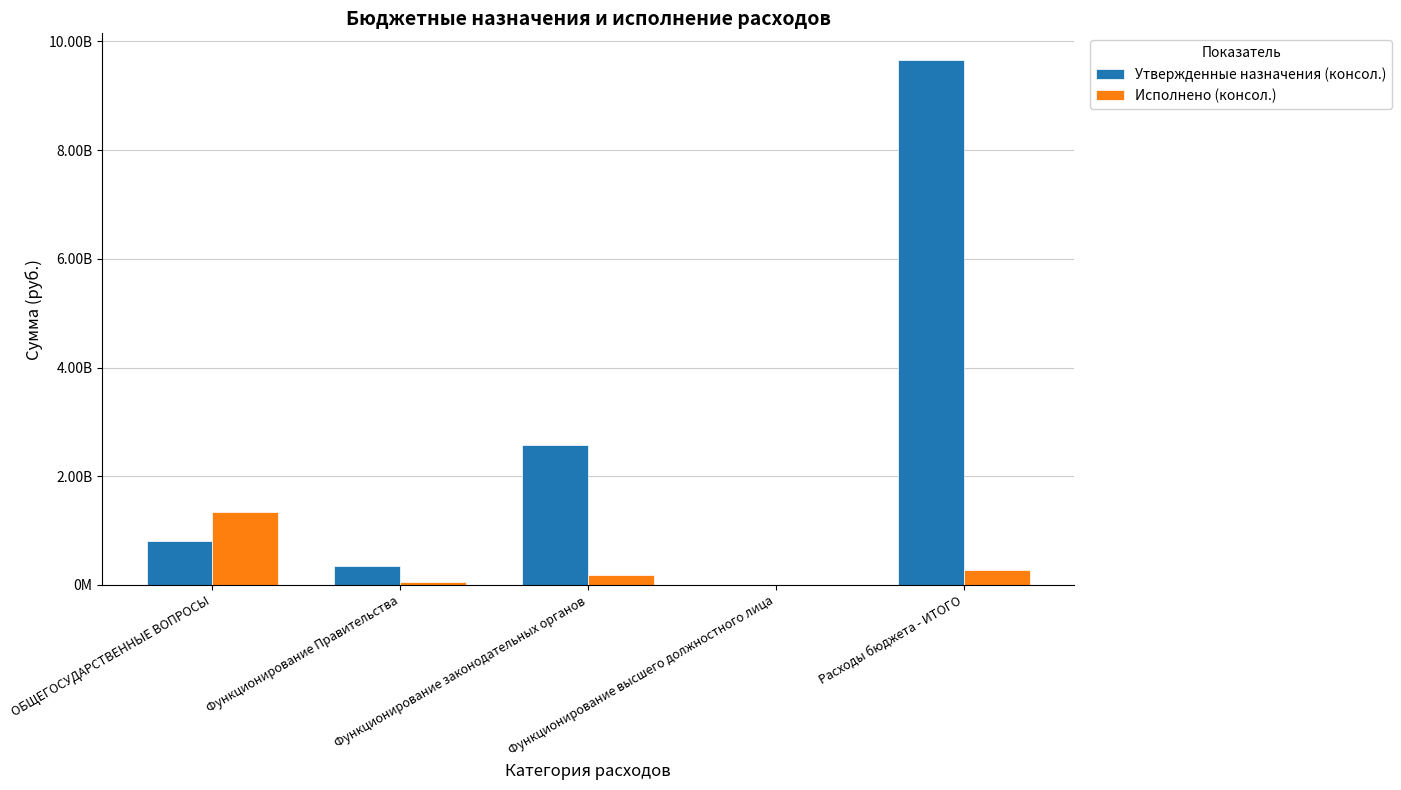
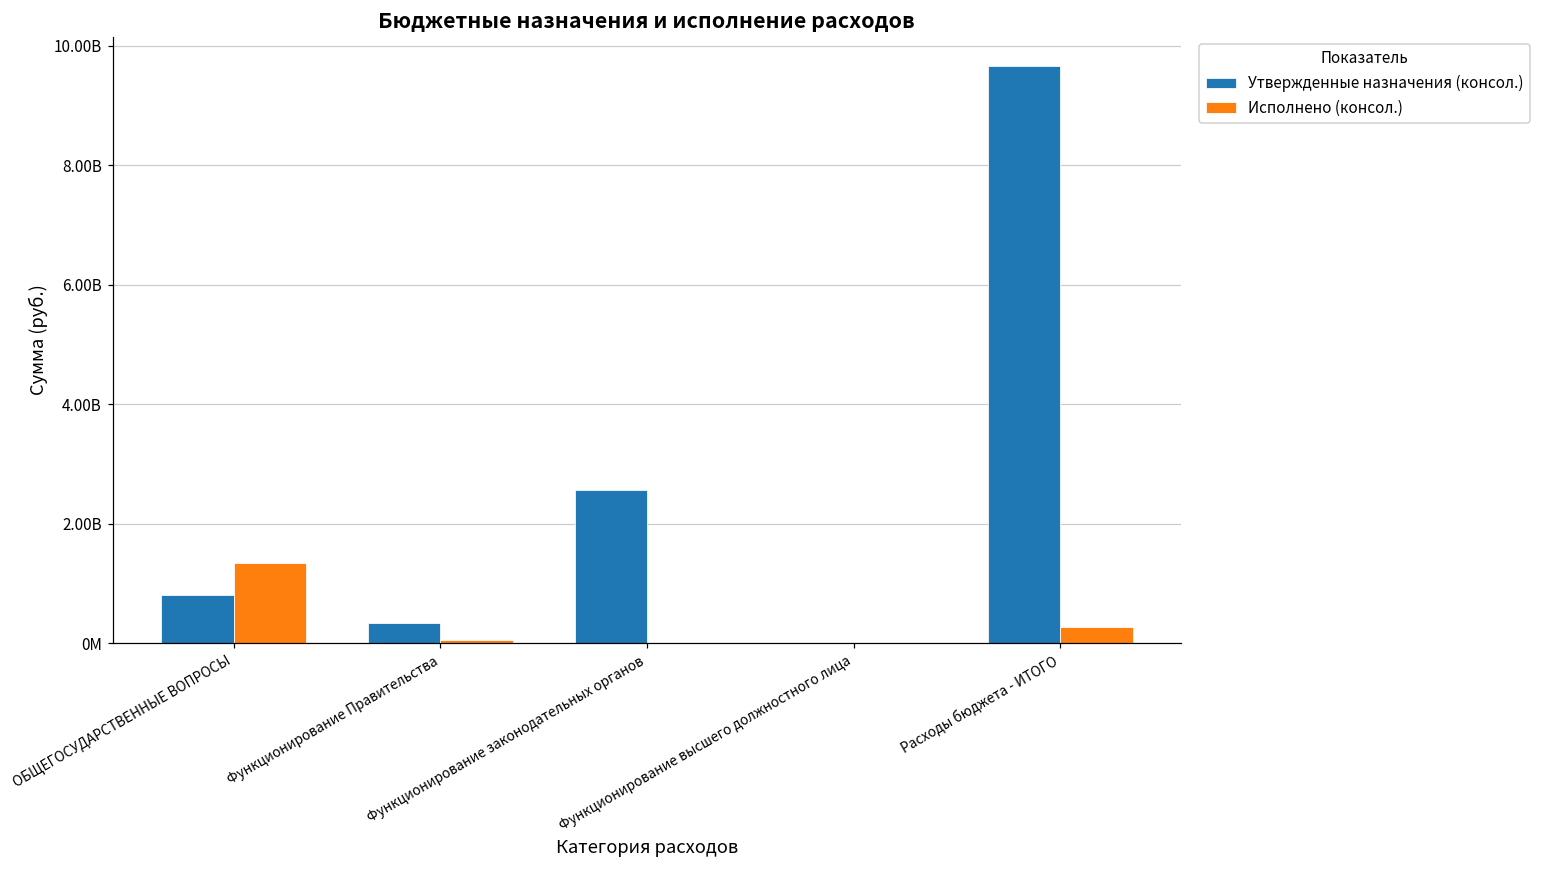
Исполнено (консол.), Функционирование законодательных органов: 200000000 -> 0
